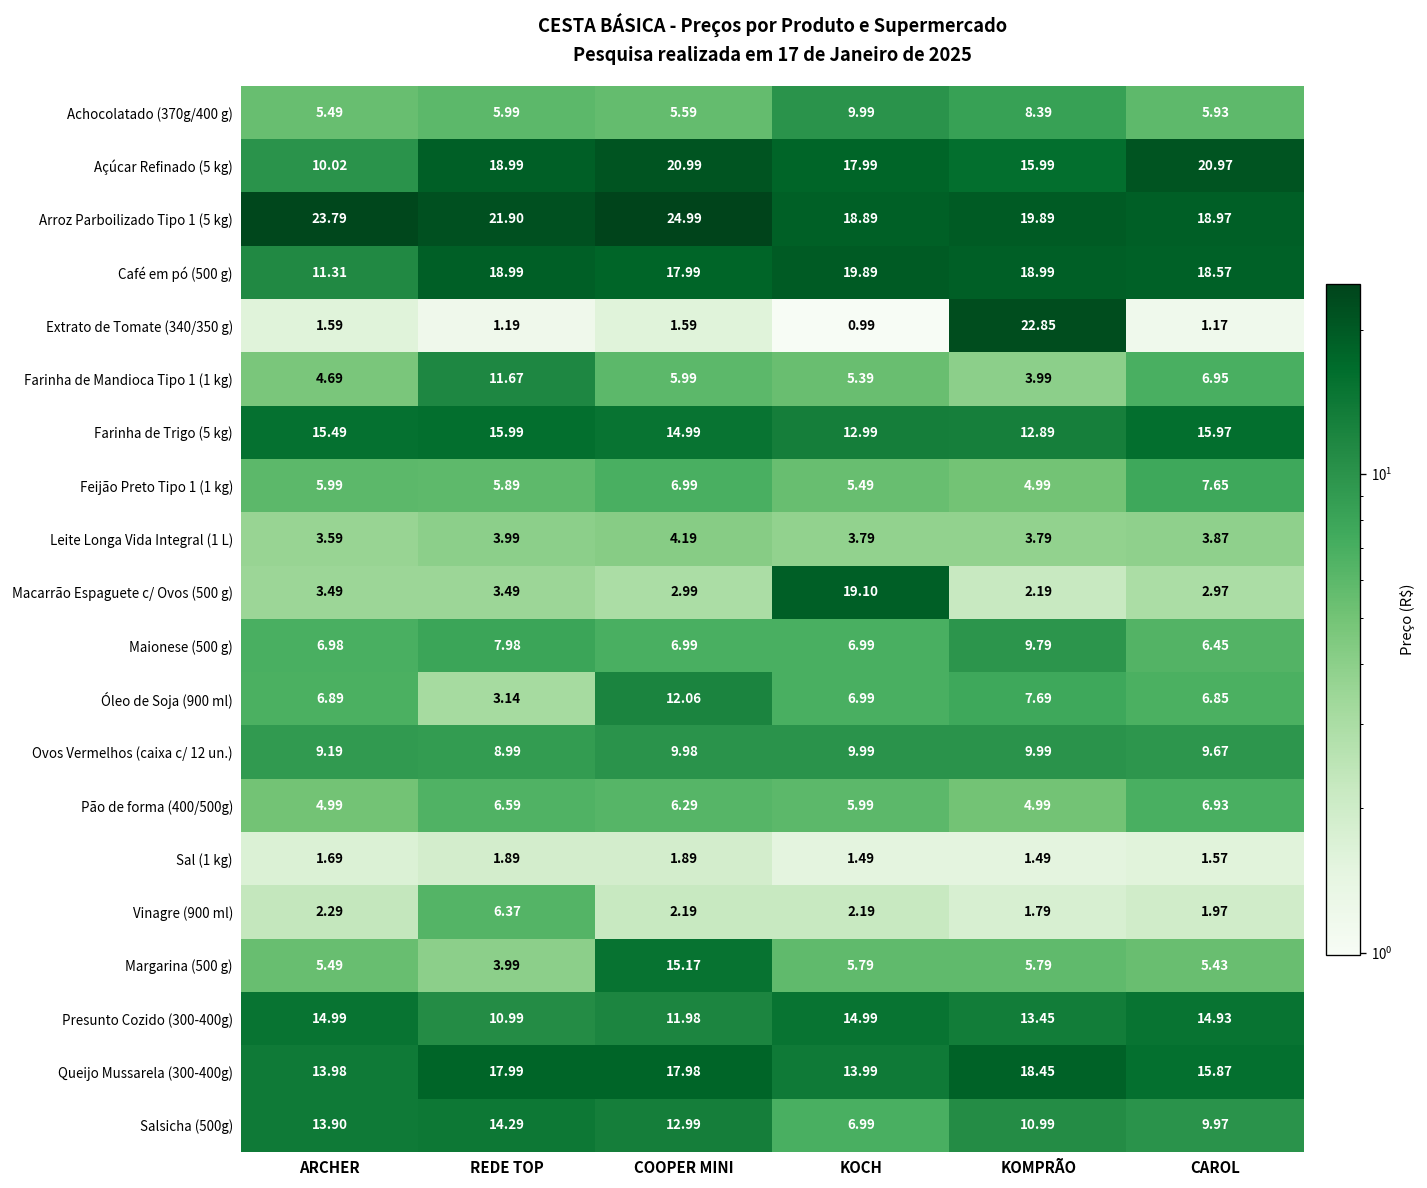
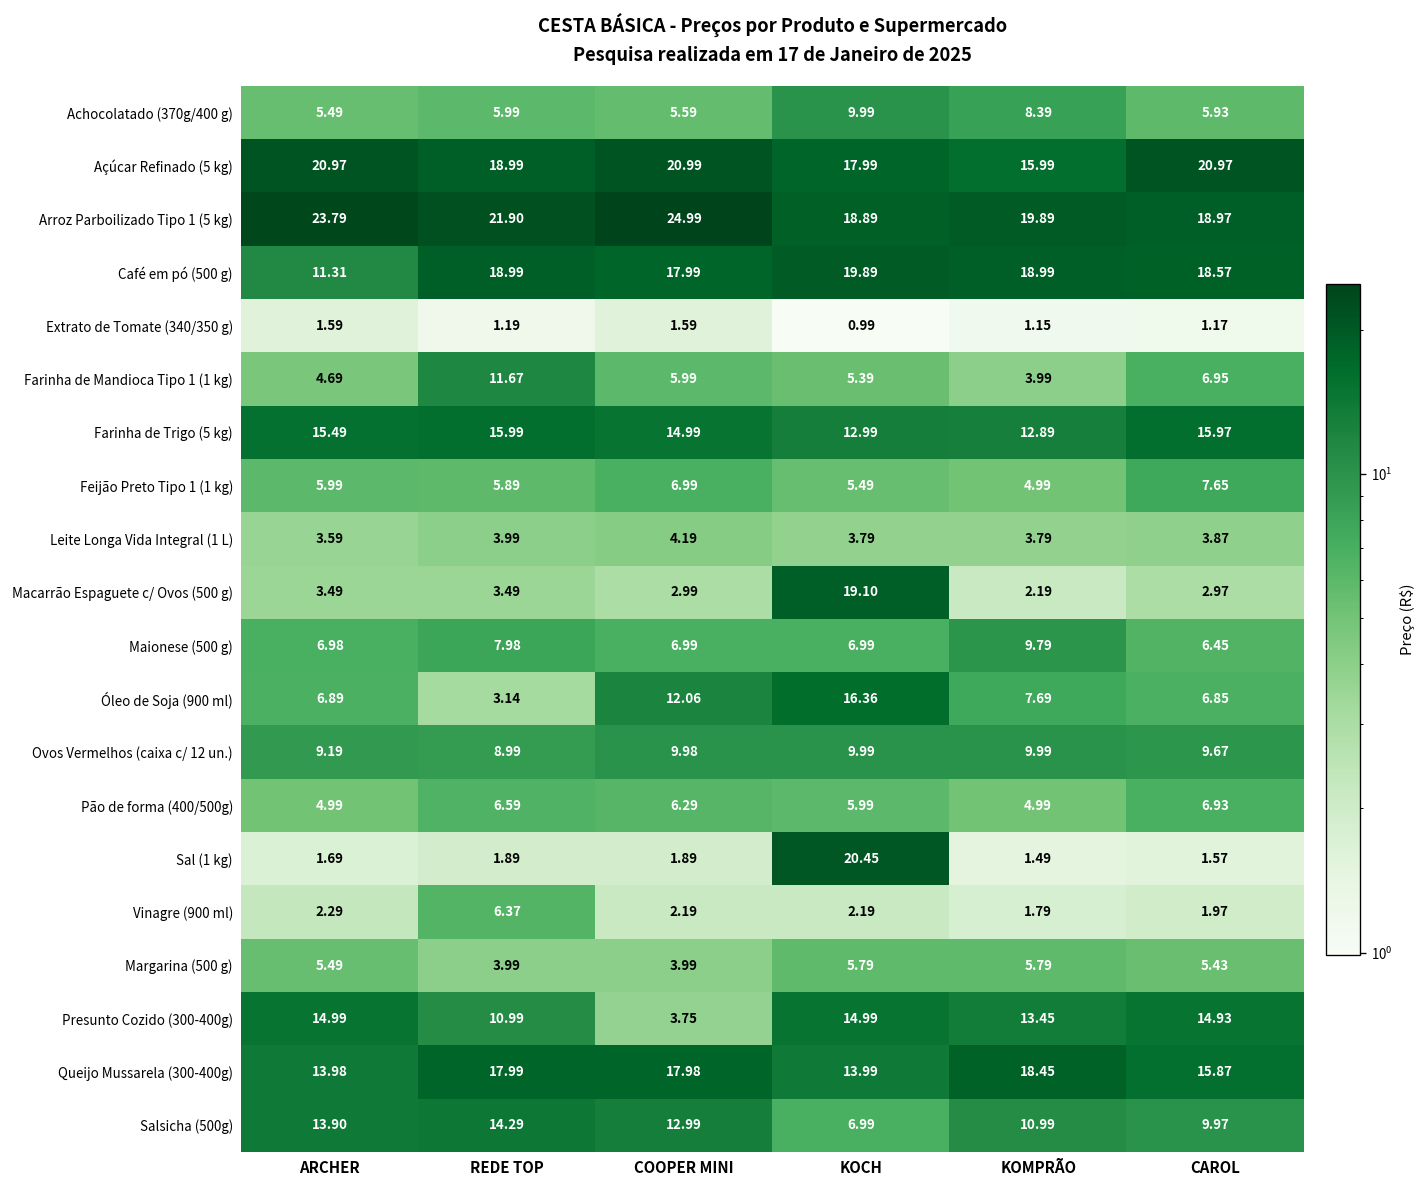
Açúcar Refinado (5 kg), ARCHER: 10.02 -> 20.97
Extrato de Tomate (340/350 g), KOMPRÃO: 22.85 -> 1.15
Óleo de Soja (900 ml), KOCH: 6.99 -> 16.36
Sal (1 kg), KOCH: 1.49 -> 20.45
Margarina (500 g), COOPER MINI: 15.17 -> 3.99
Presunto Cozido (300-400g), COOPER MINI: 11.98 -> 3.75
